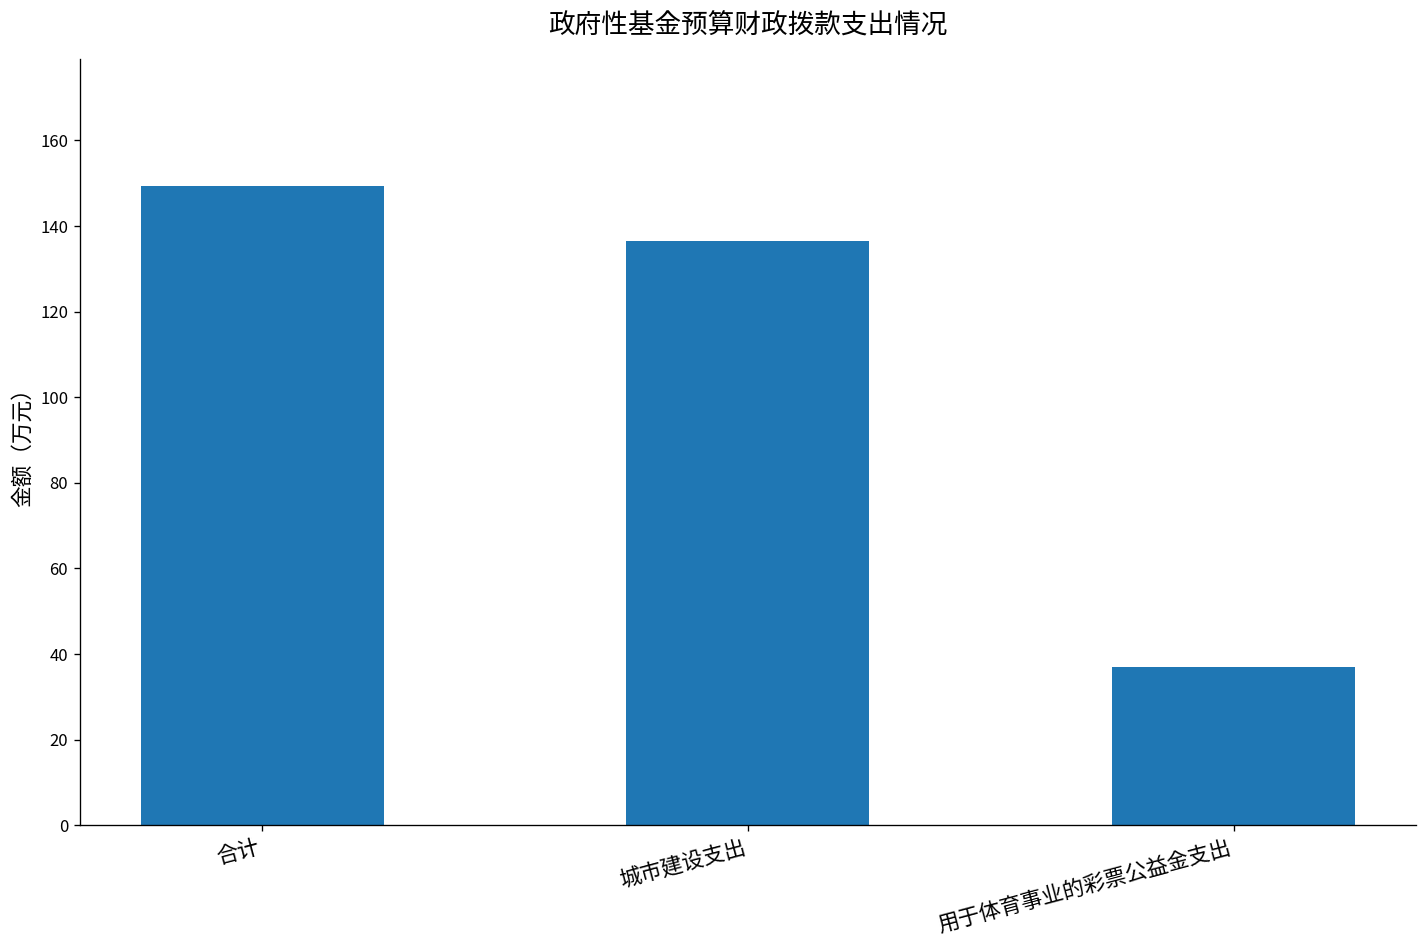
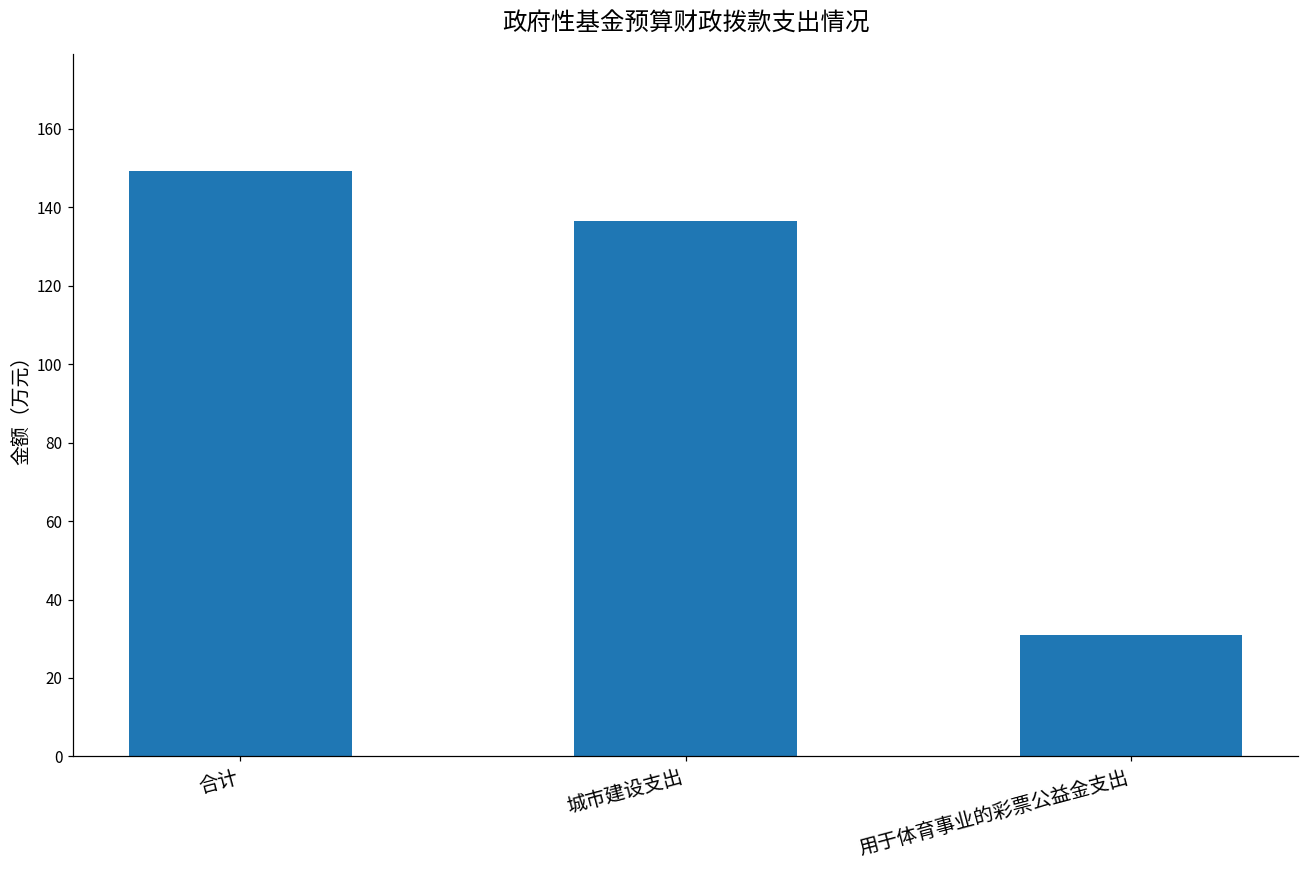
用于体育事业的彩票公益金支出: 37 -> 31
